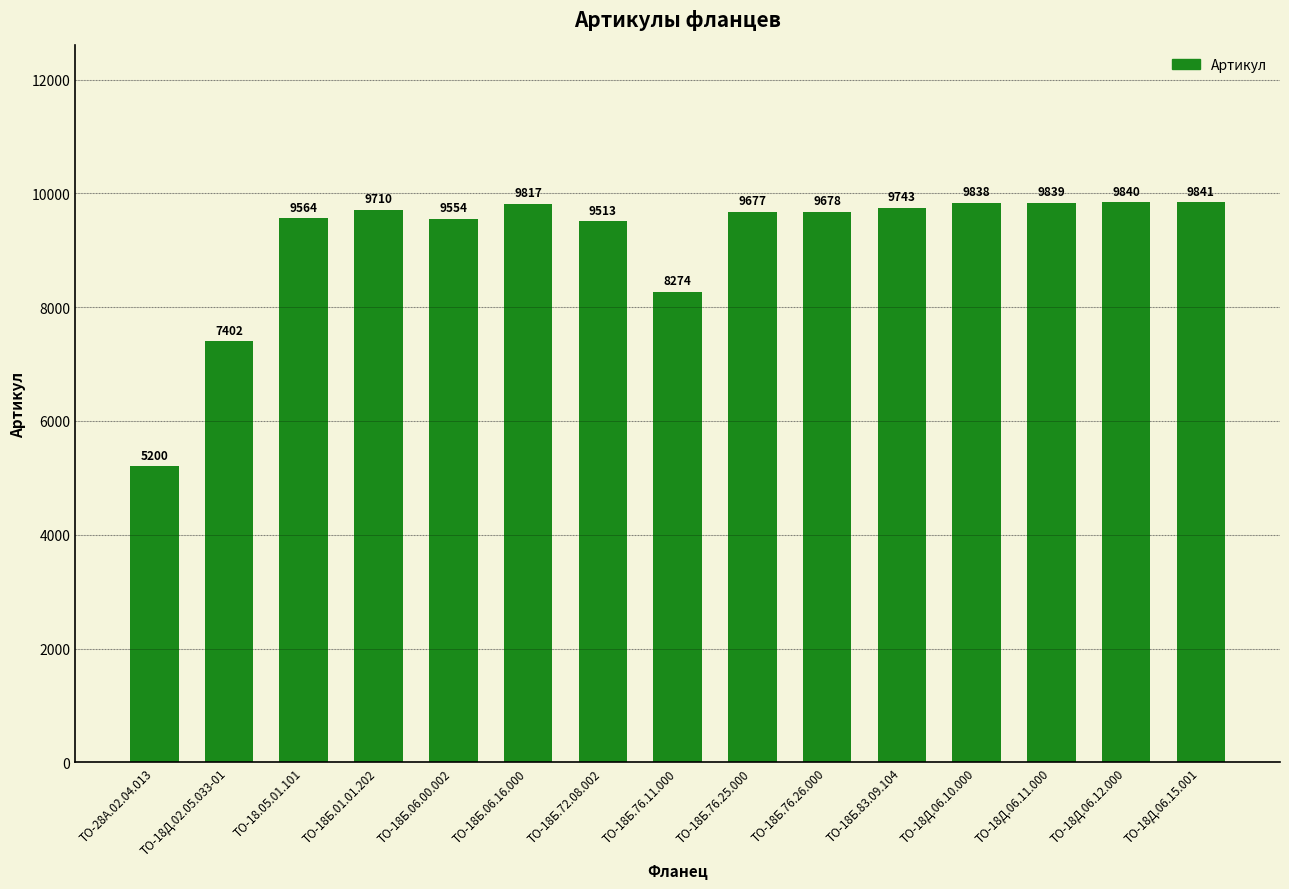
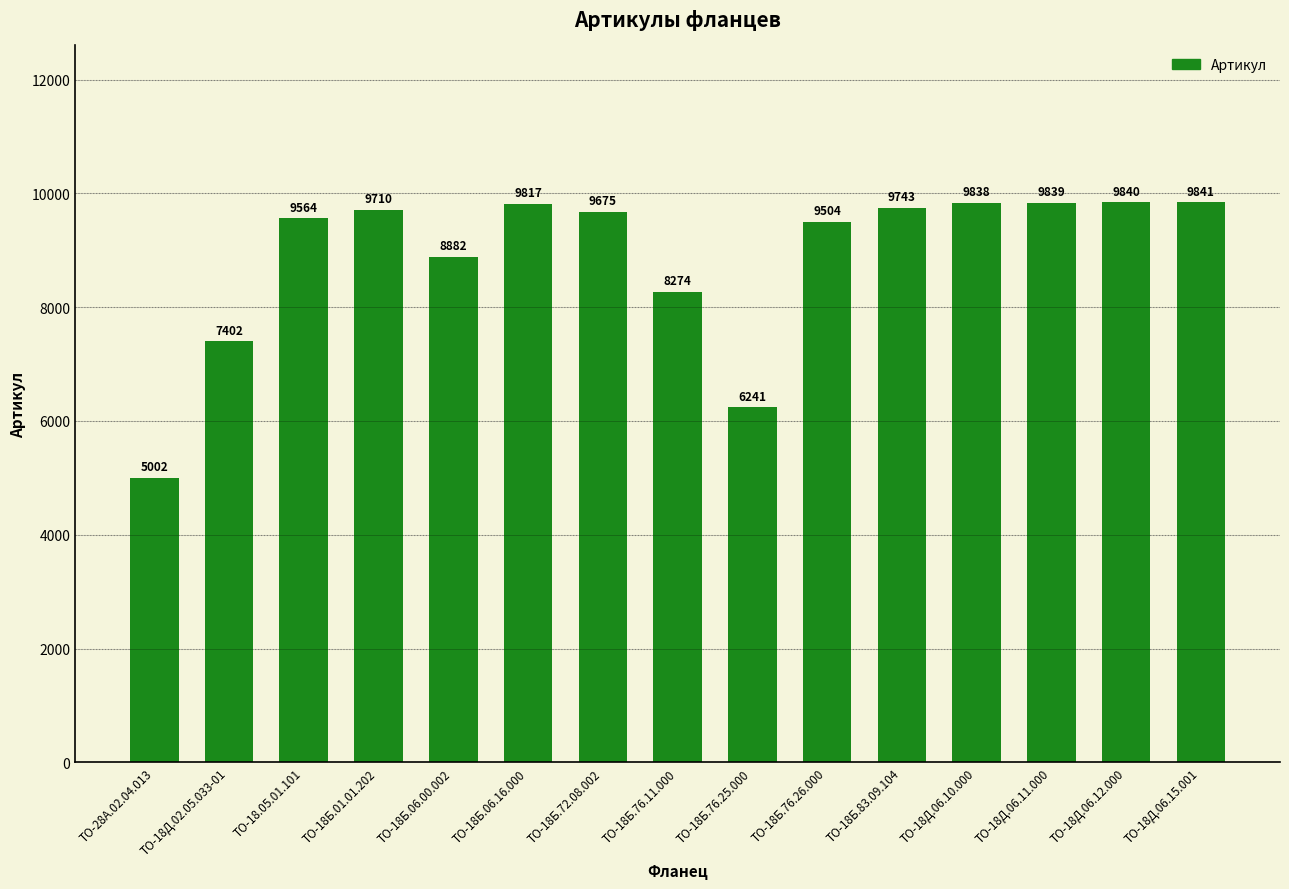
ТО-28А.02.04.013: 5200 -> 5002
ТО-18Б.06.00.002: 9554 -> 8882
ТО-18Б.72.08.002: 9513 -> 9675
ТО-18Б.76.25.000: 9677 -> 6241
ТО-18Б.76.26.000: 9678 -> 9504
